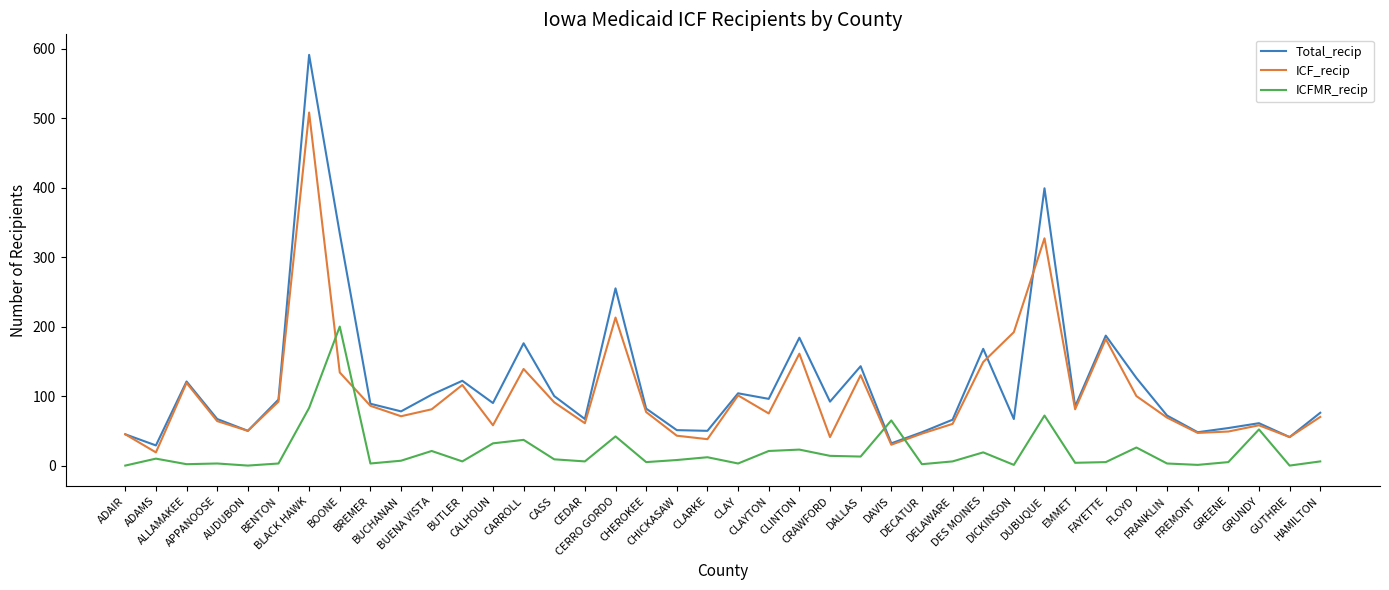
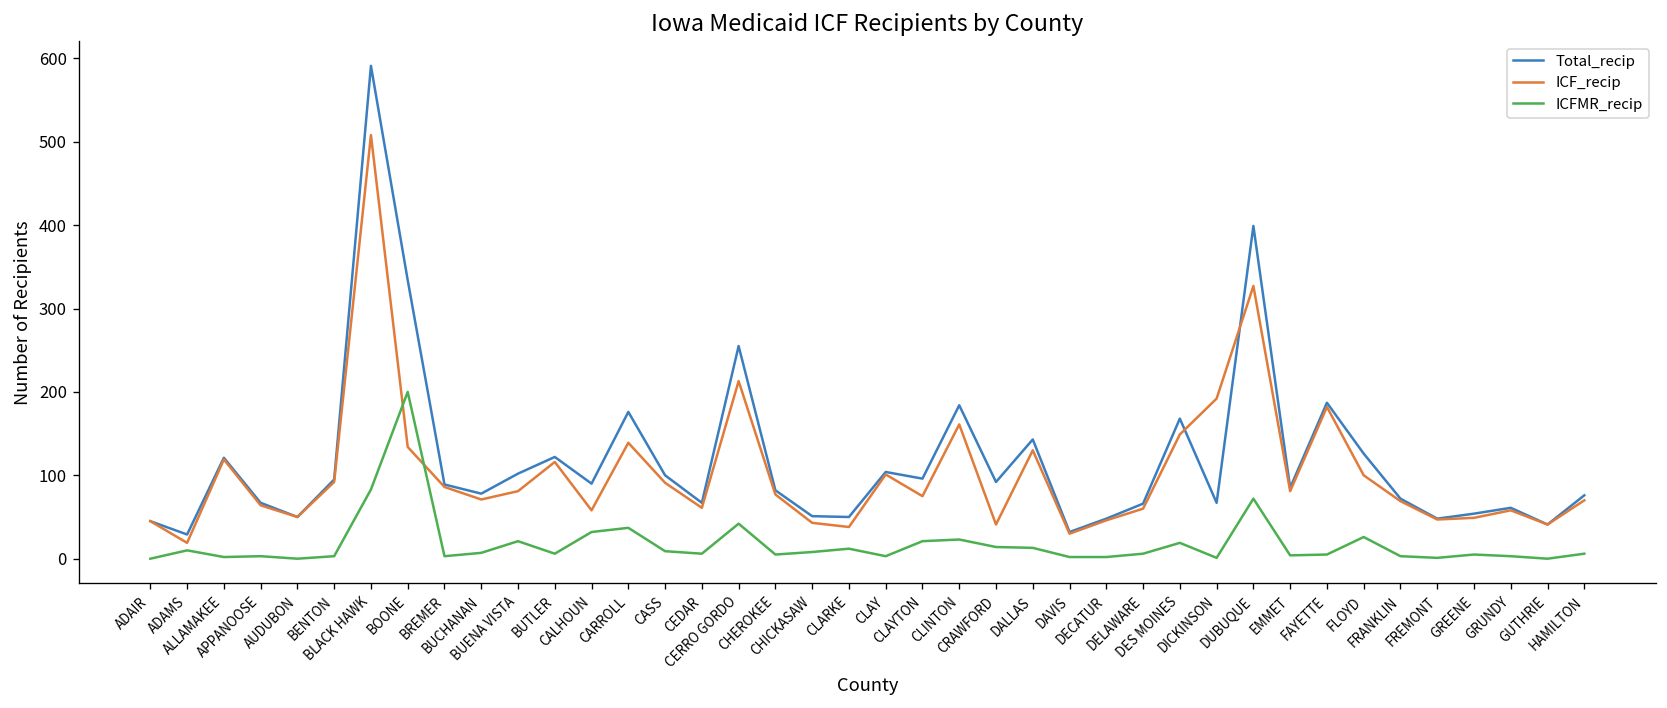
ICFMR_recip, DAVIS: 70 -> 0
ICFMR_recip, GRUNDY: 50 -> 0
